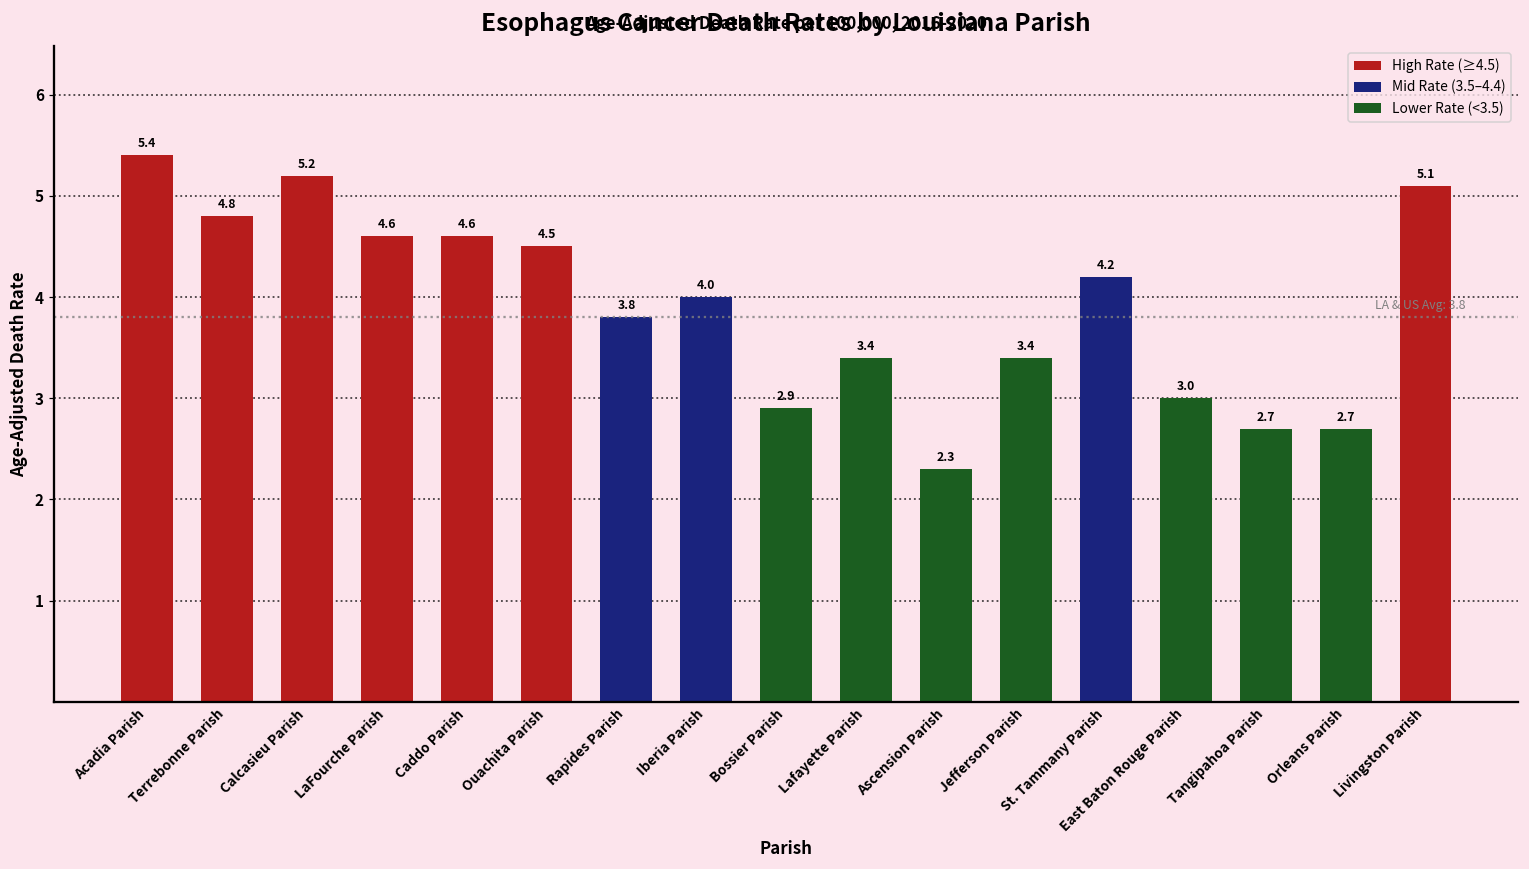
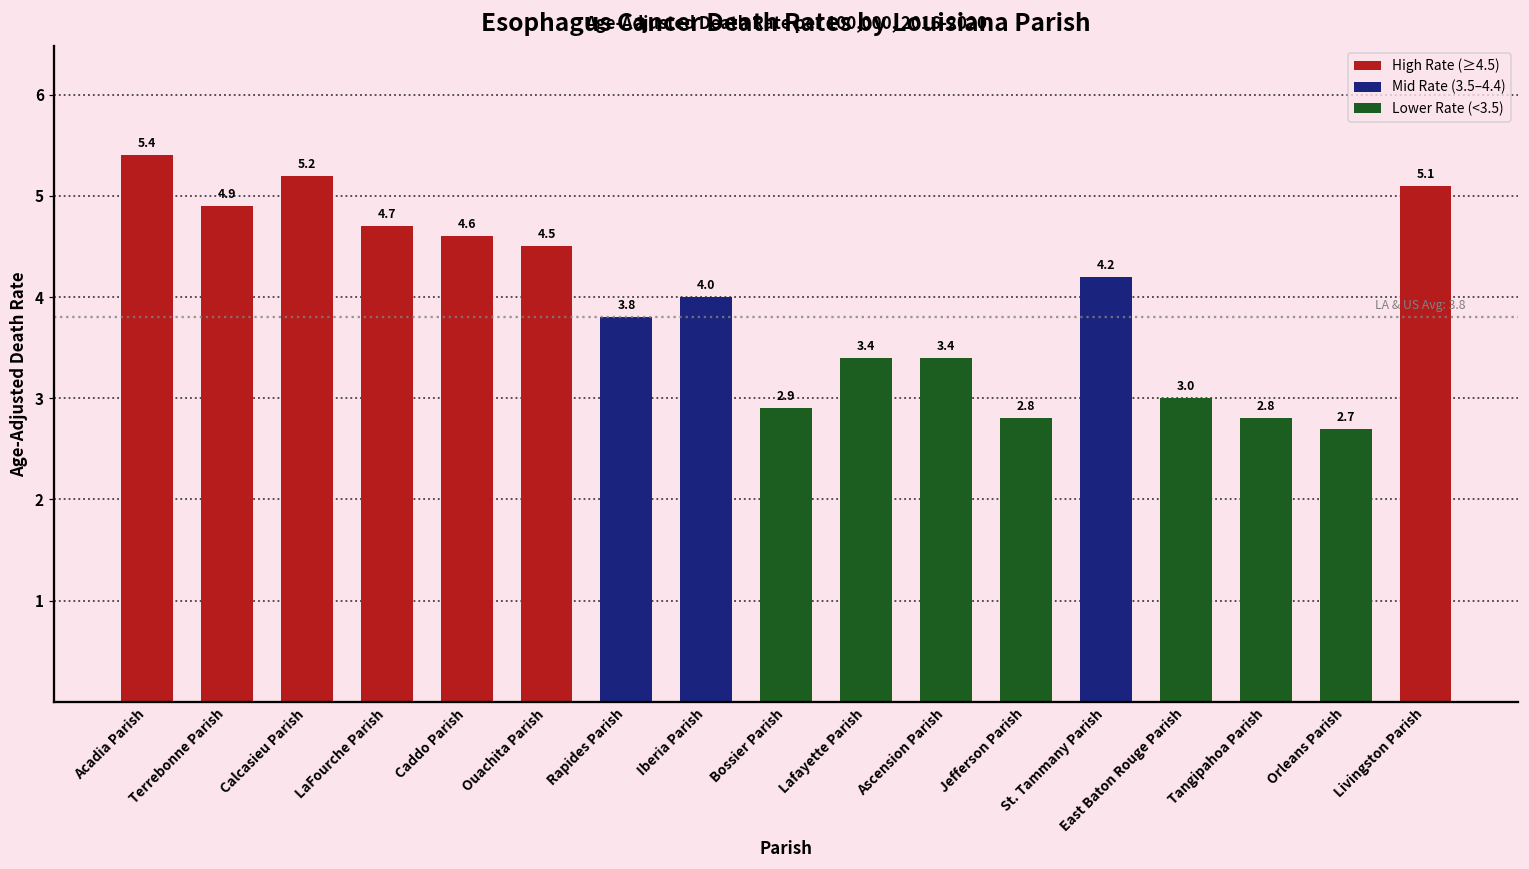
Terrebonne Parish: 4.8 -> 4.9
LaFourche Parish: 4.6 -> 4.7
Ascension Parish: 2.3 -> 3.4
Jefferson Parish: 3.4 -> 2.8
Tangipahoa Parish: 2.7 -> 2.8
